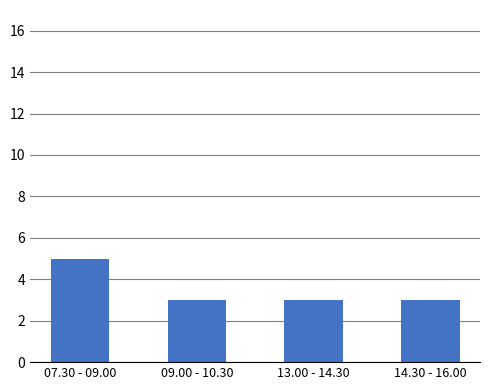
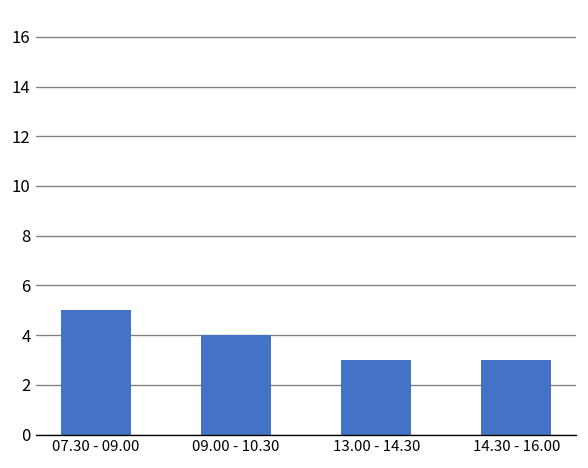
09.00 - 10.30: 3 -> 4
